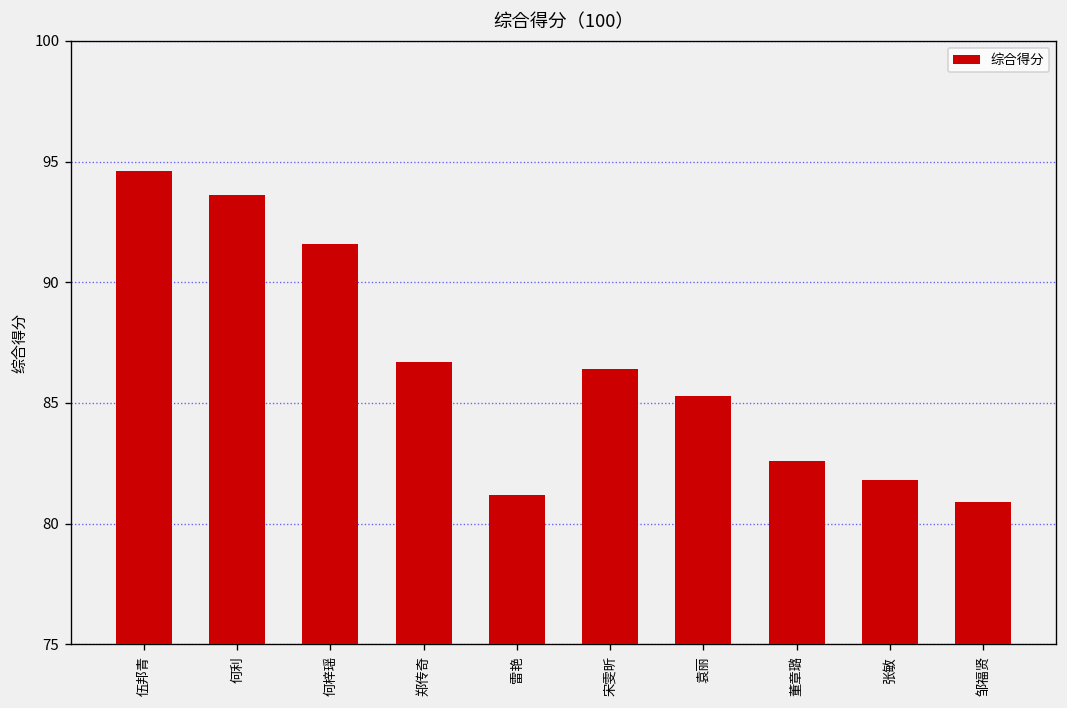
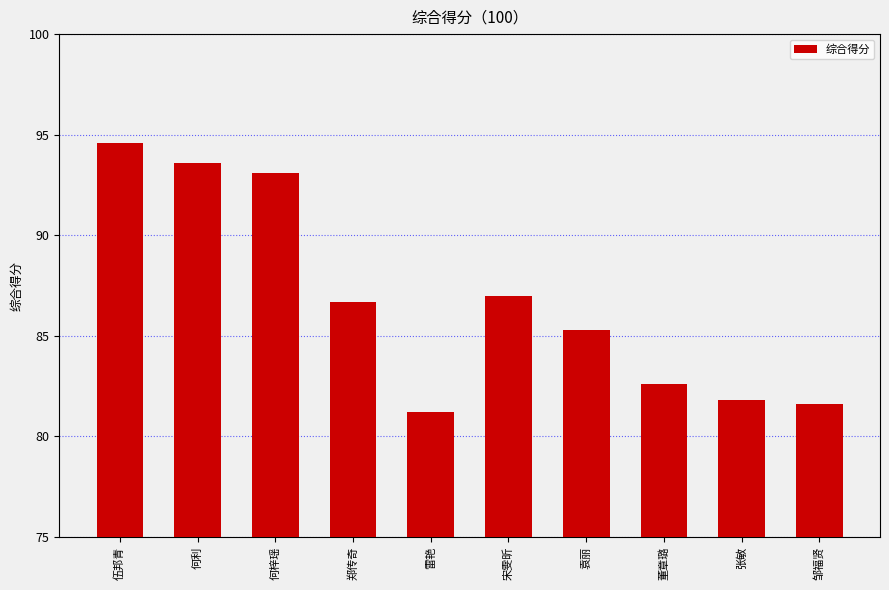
何梓瑶: 91.6 -> 93.1
宋雯昕: 86.4 -> 87.0
邹福贤: 80.9 -> 81.6
